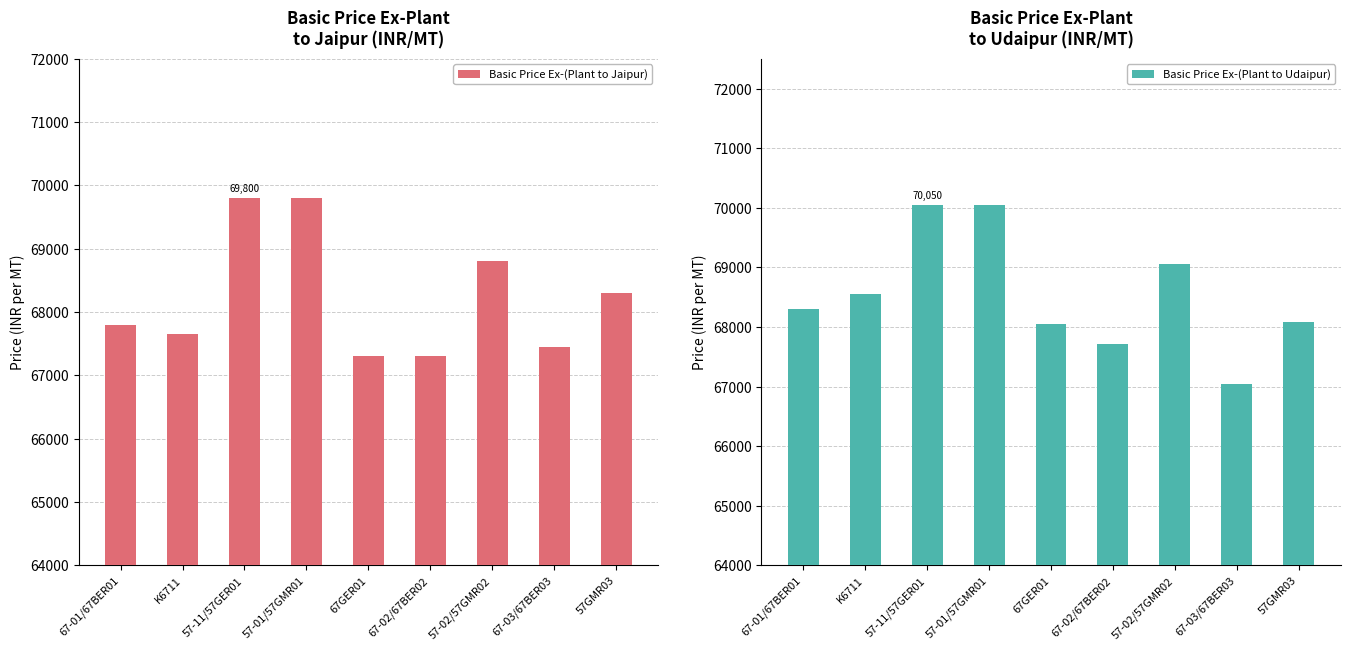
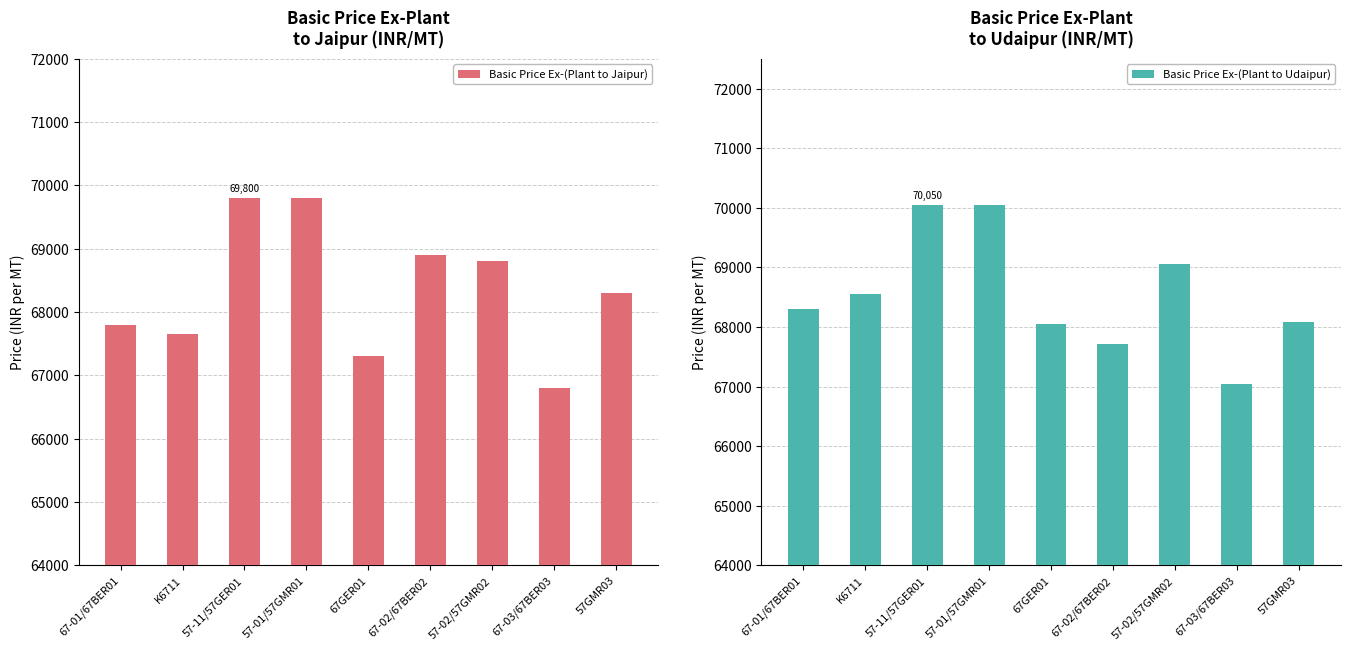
Basic Price Ex-Plant to Jaipur (INR/MT), 67-02/67BER02: 67300 -> 68900
Basic Price Ex-Plant to Jaipur (INR/MT), 67-03/67BER03: 67400 -> 66800
